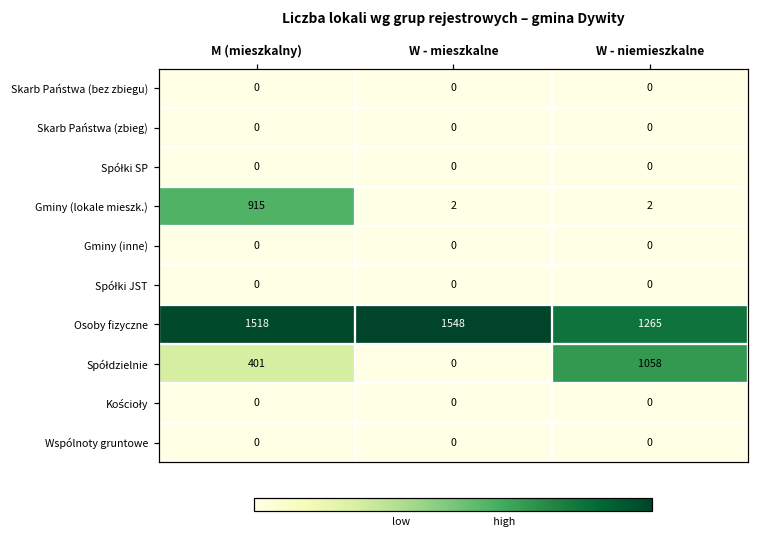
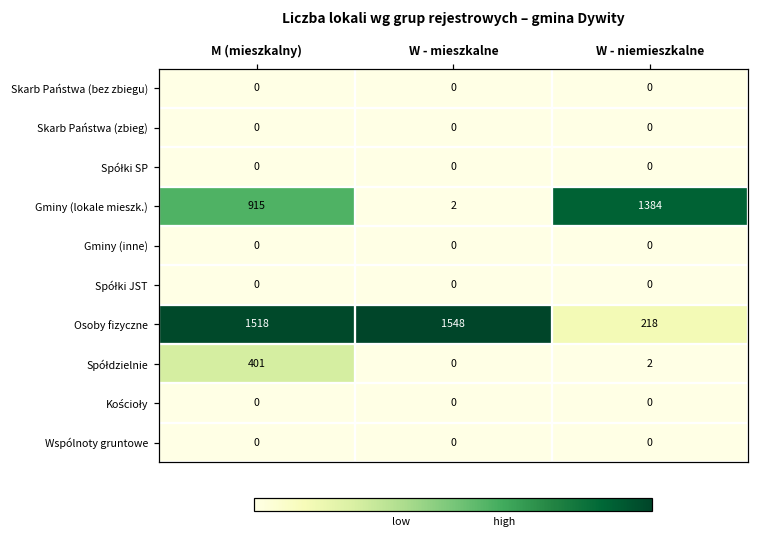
Gminy (lokale mieszk.), W - niemieszkalne: 2 -> 1384
Osoby fizyczne, W - niemieszkalne: 1265 -> 218
Spółdzielnie, W - niemieszkalne: 1058 -> 2
